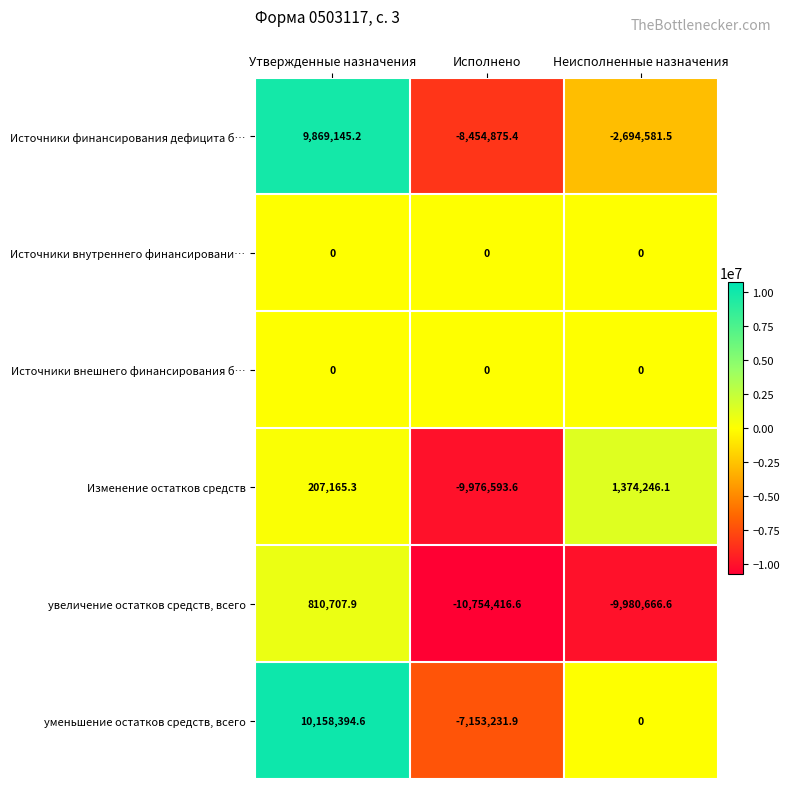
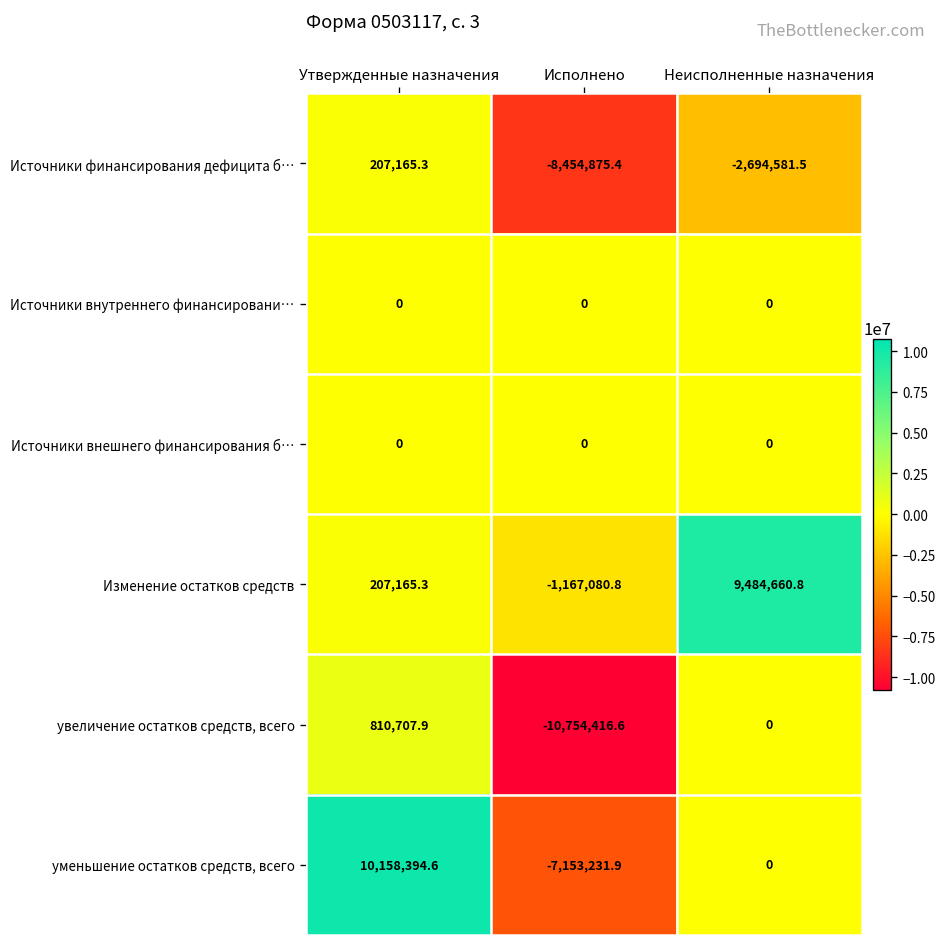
Источники финансирования дефицита б…, Утвержденные назначения: 9,869,145.2 -> 207,165.3
Изменение остатков средств, Исполнено: -9,976,593.6 -> -1,167,080.8
Изменение остатков средств, Неисполненные назначения: 1,374,246.1 -> 9,484,660.8
увеличение остатков средств, всего, Неисполненные назначения: -9,980,666.6 -> 0
